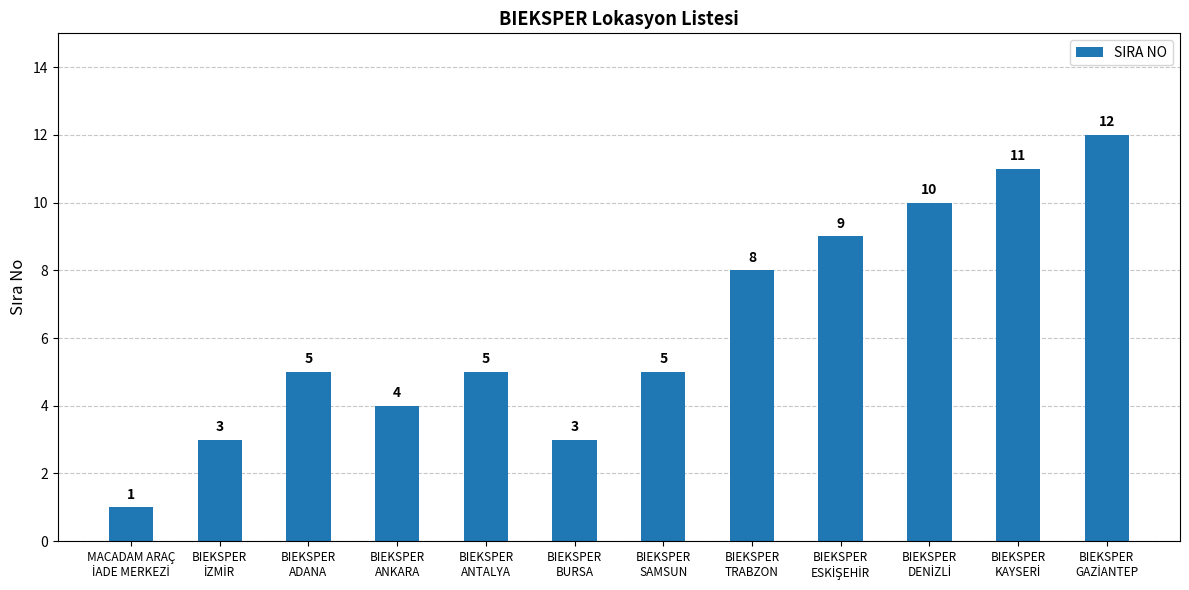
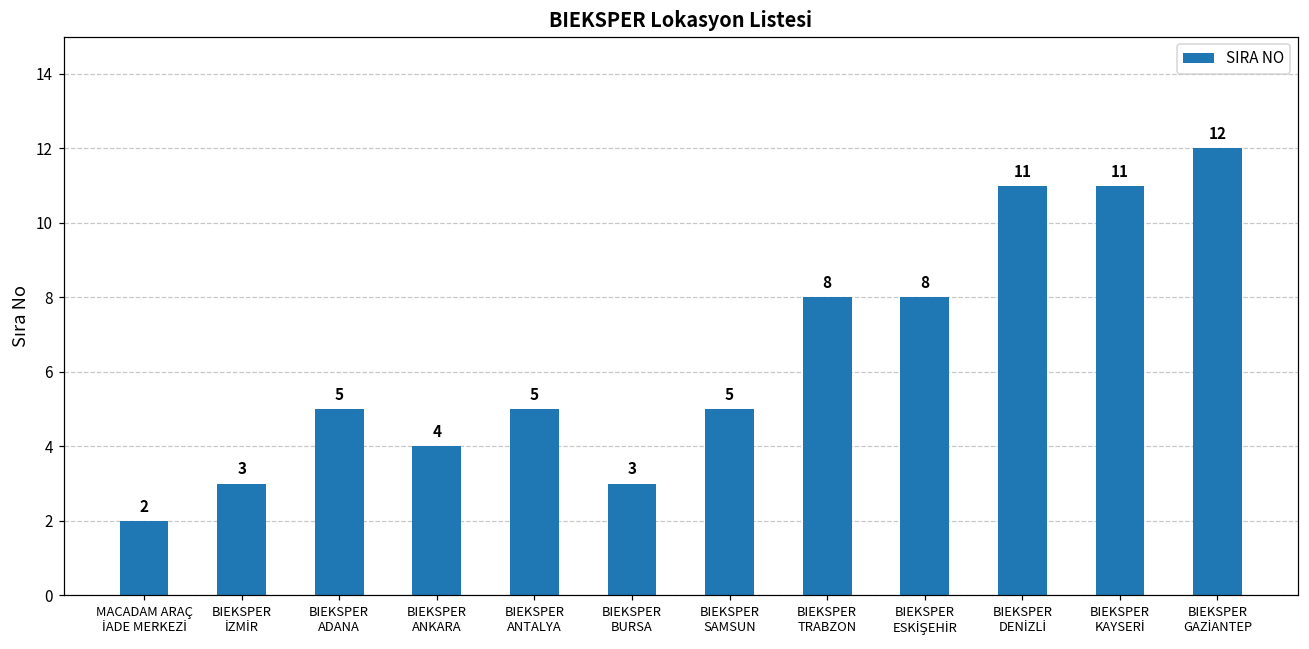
MACADAM ARAÇ İADE MERKEZİ: 1 -> 2
BIEKSPER ESKİŞEHİR: 9 -> 8
BIEKSPER DENİZLİ: 10 -> 11
